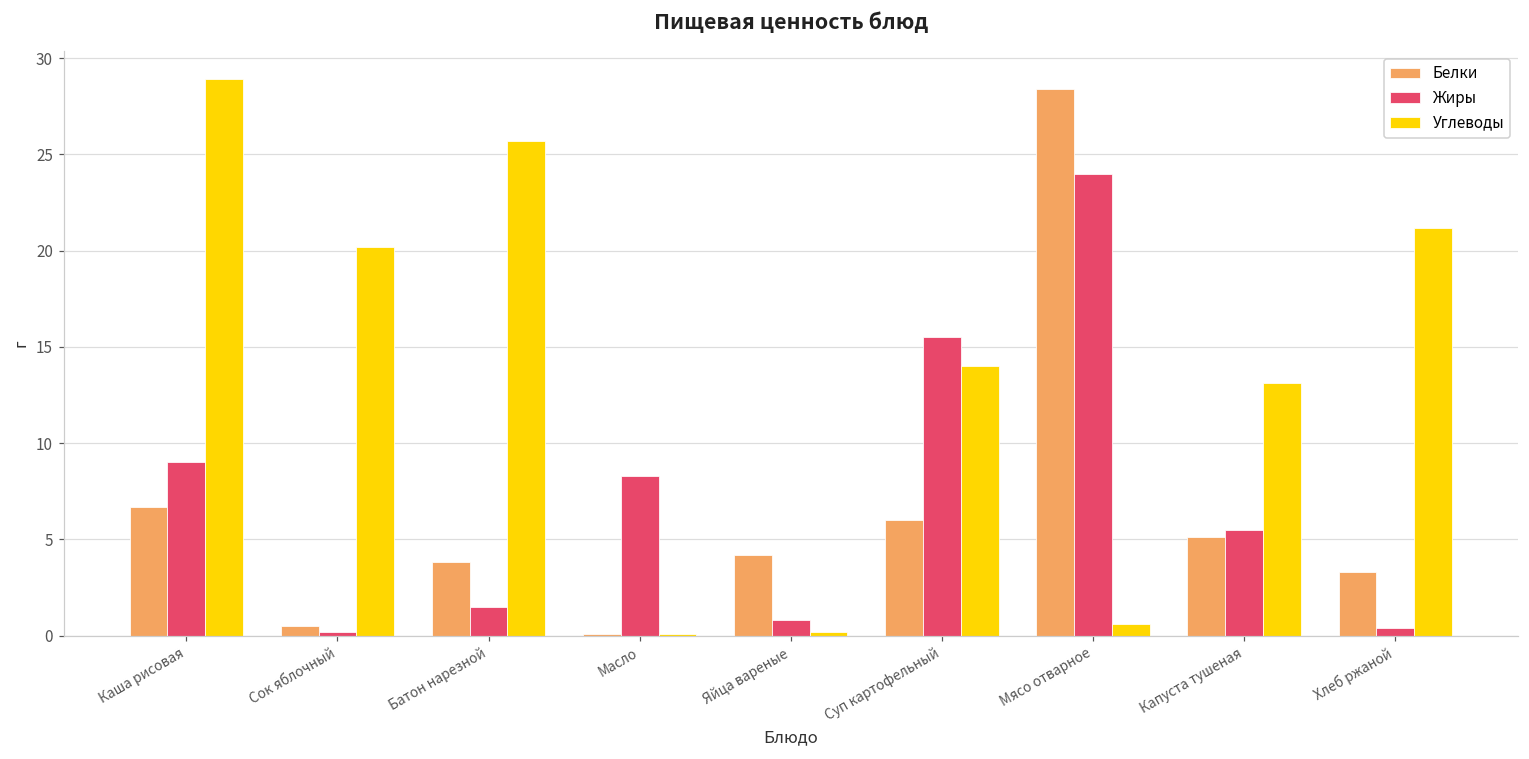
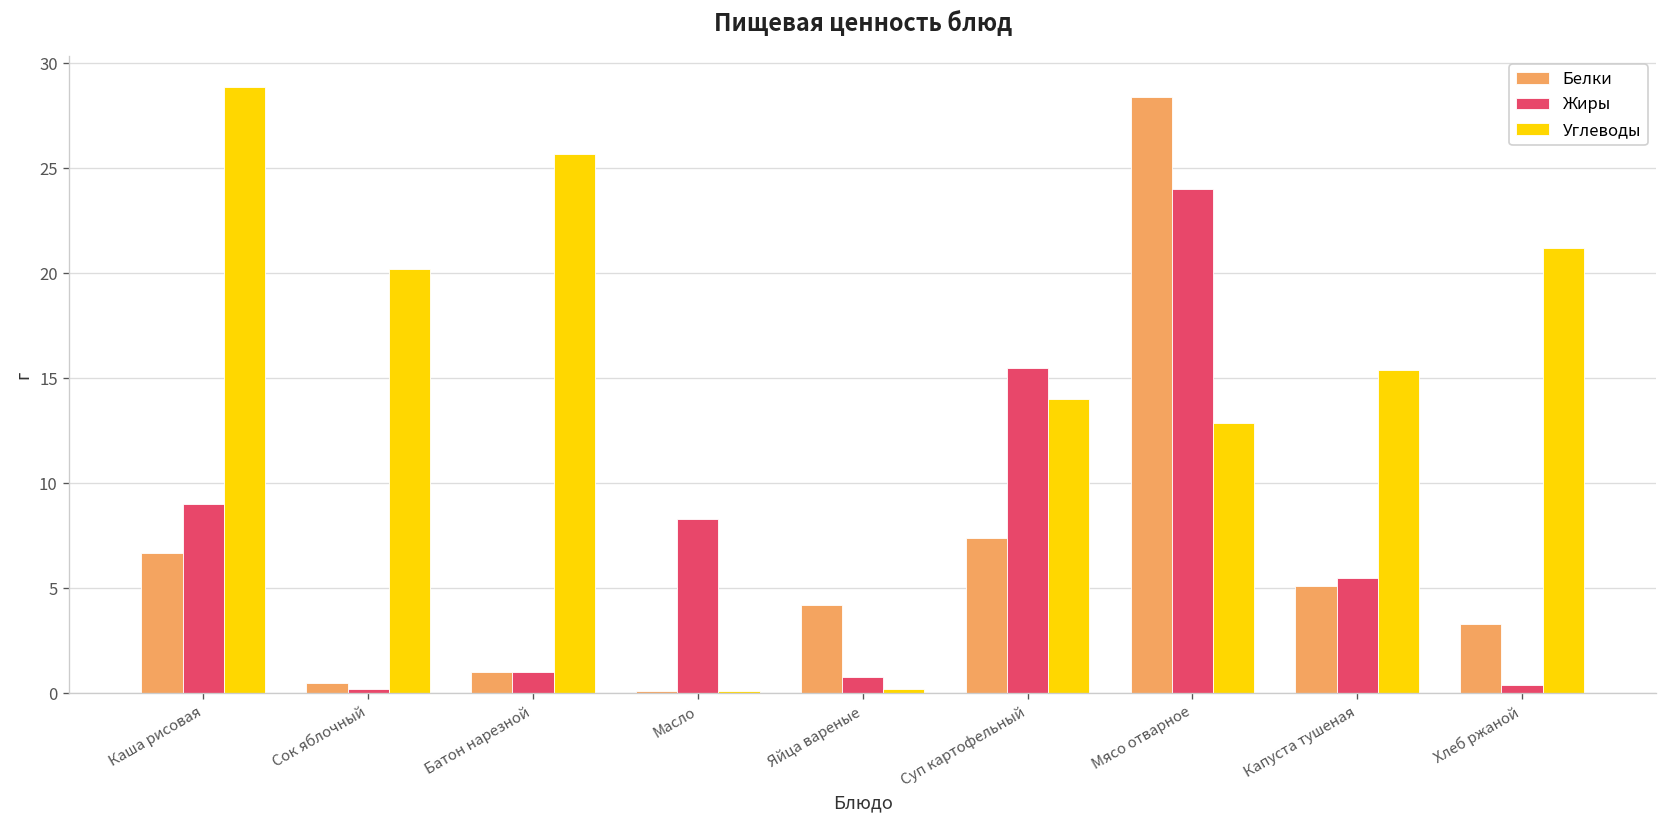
Белки, Батон нарезной: 3.8 -> 1.0
Жиры, Батон нарезной: 1.5 -> 1.0
Белки, Суп картофельный: 6.0 -> 7.4
Углеводы, Мясо отварное: 0.6 -> 12.9
Углеводы, Капуста тушеная: 13.1 -> 15.4
